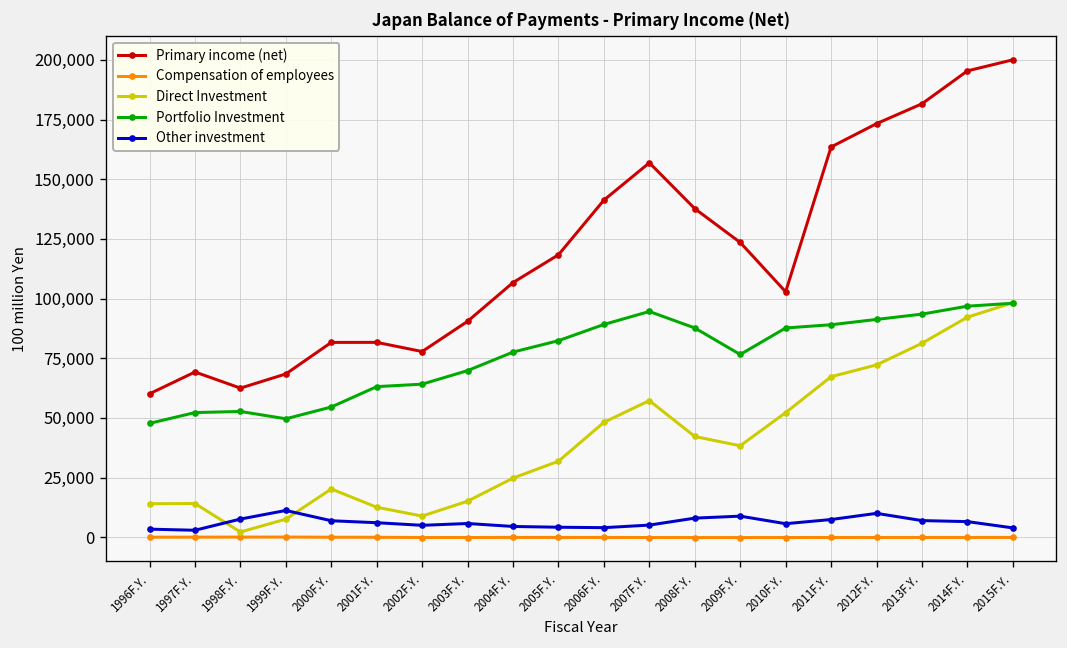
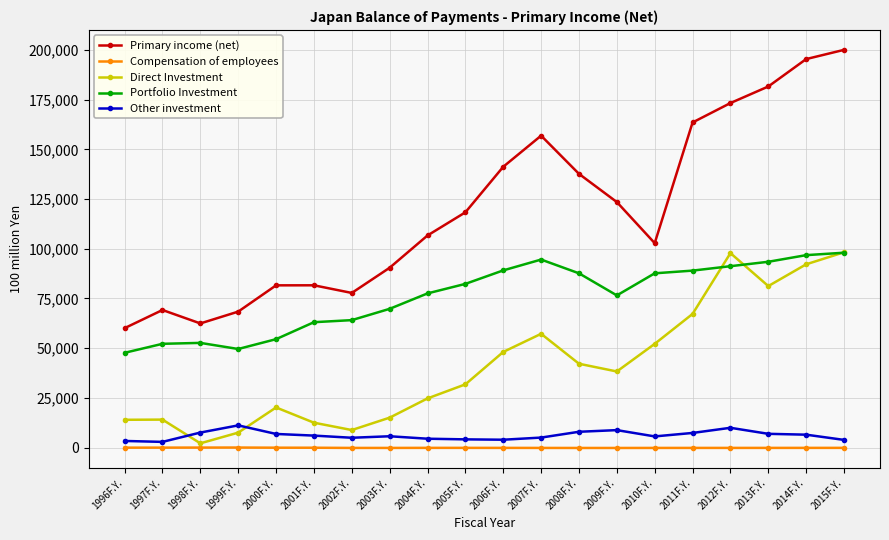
Direct Investment, 2012F.Y.: 72,000 -> 98,000
